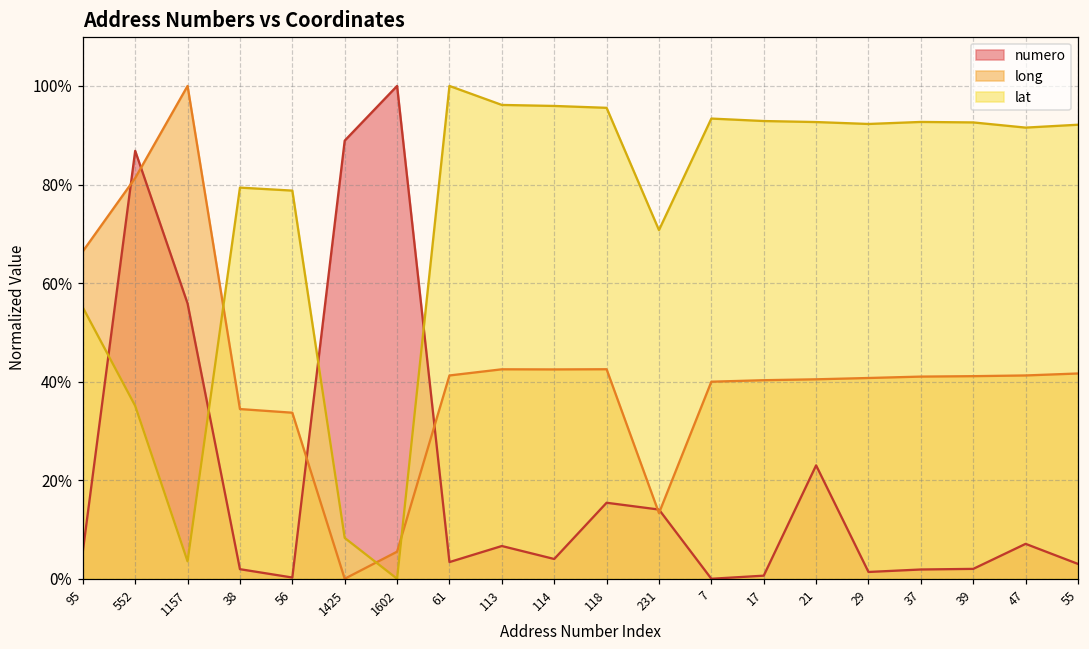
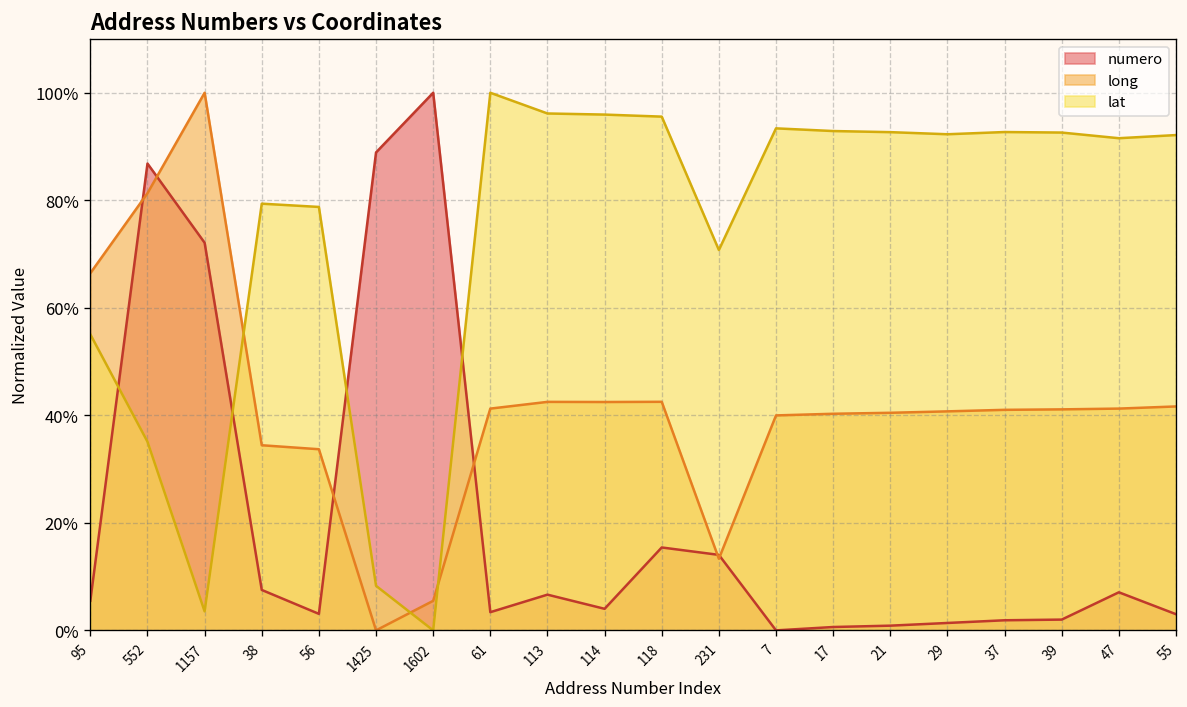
numero, 1157: 56% -> 72%
numero, 38: 2% -> 8%
numero, 56: 0% -> 3%
numero, 21: 23% -> 1%
